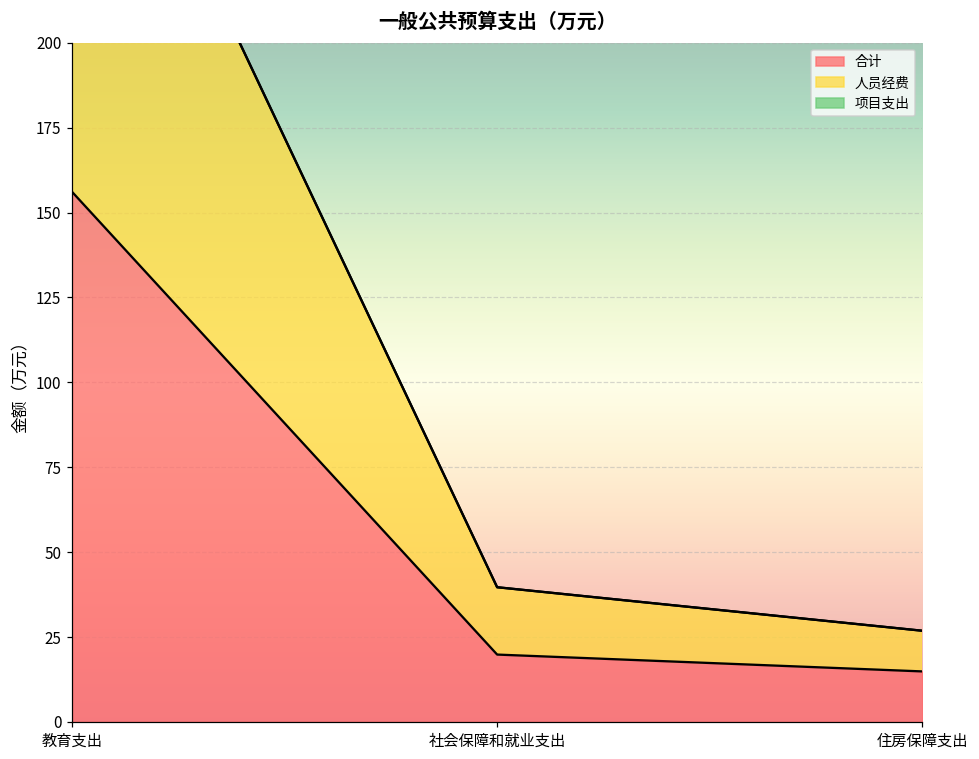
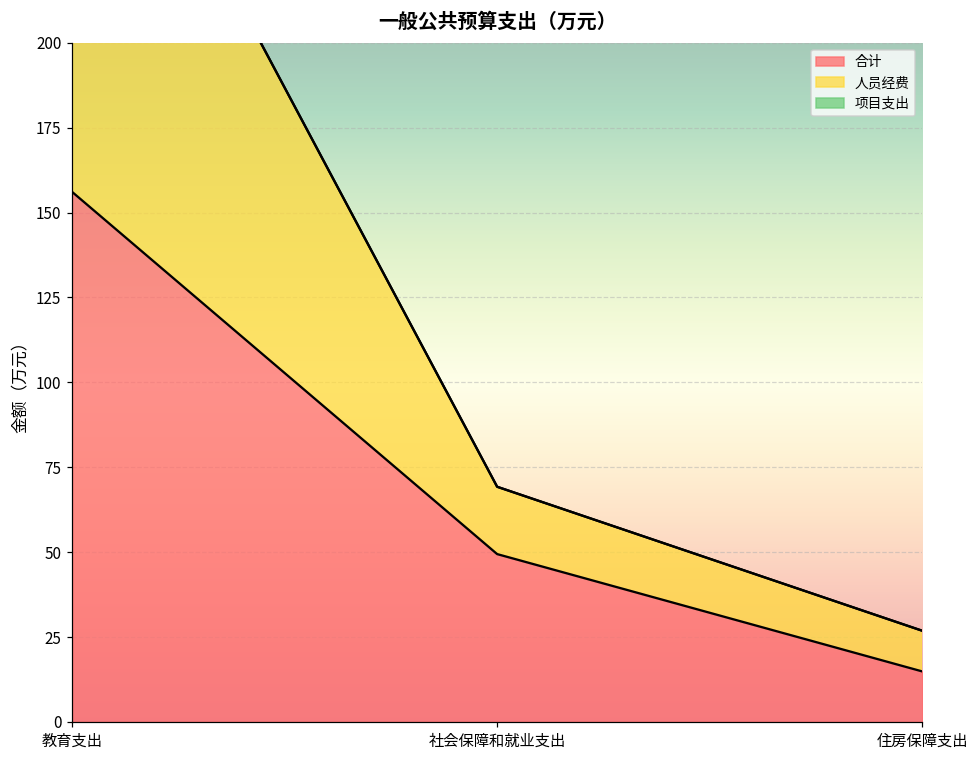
合计, 社会保障和就业支出: 20 -> 49
